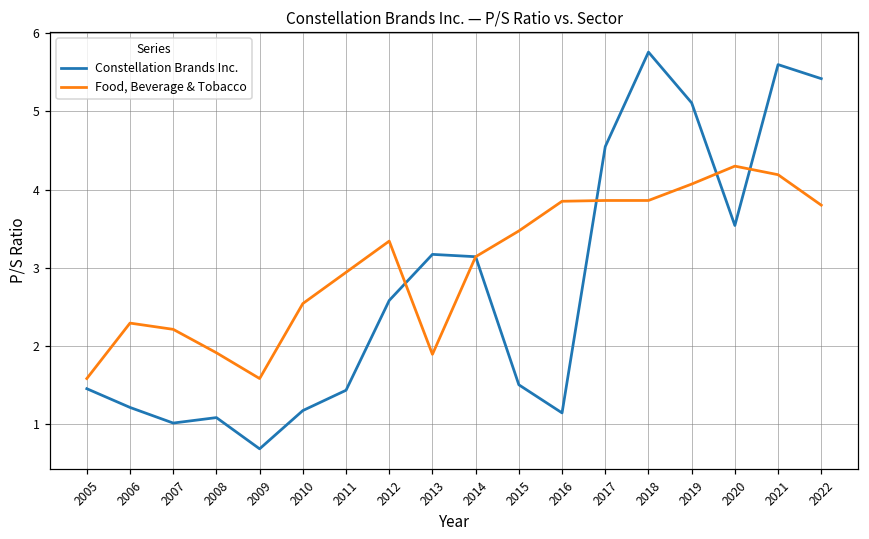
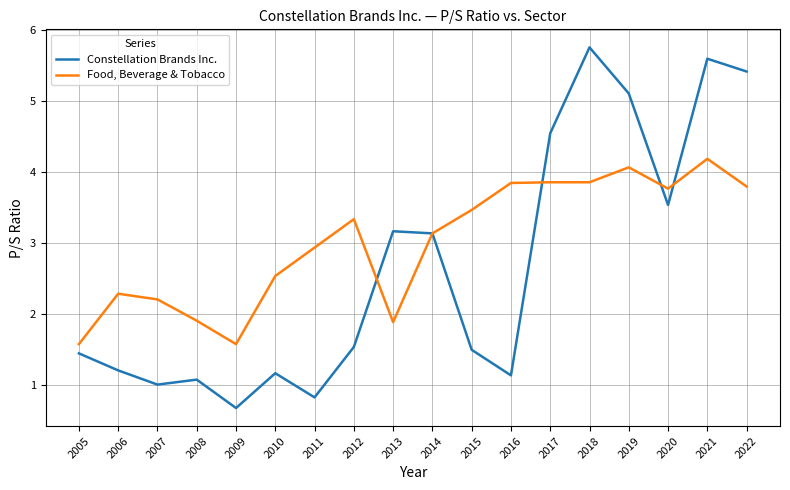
Constellation Brands Inc., 2011: 1.4 -> 0.8
Constellation Brands Inc., 2012: 2.6 -> 1.5
Food, Beverage & Tobacco, 2020: 4.3 -> 3.8
